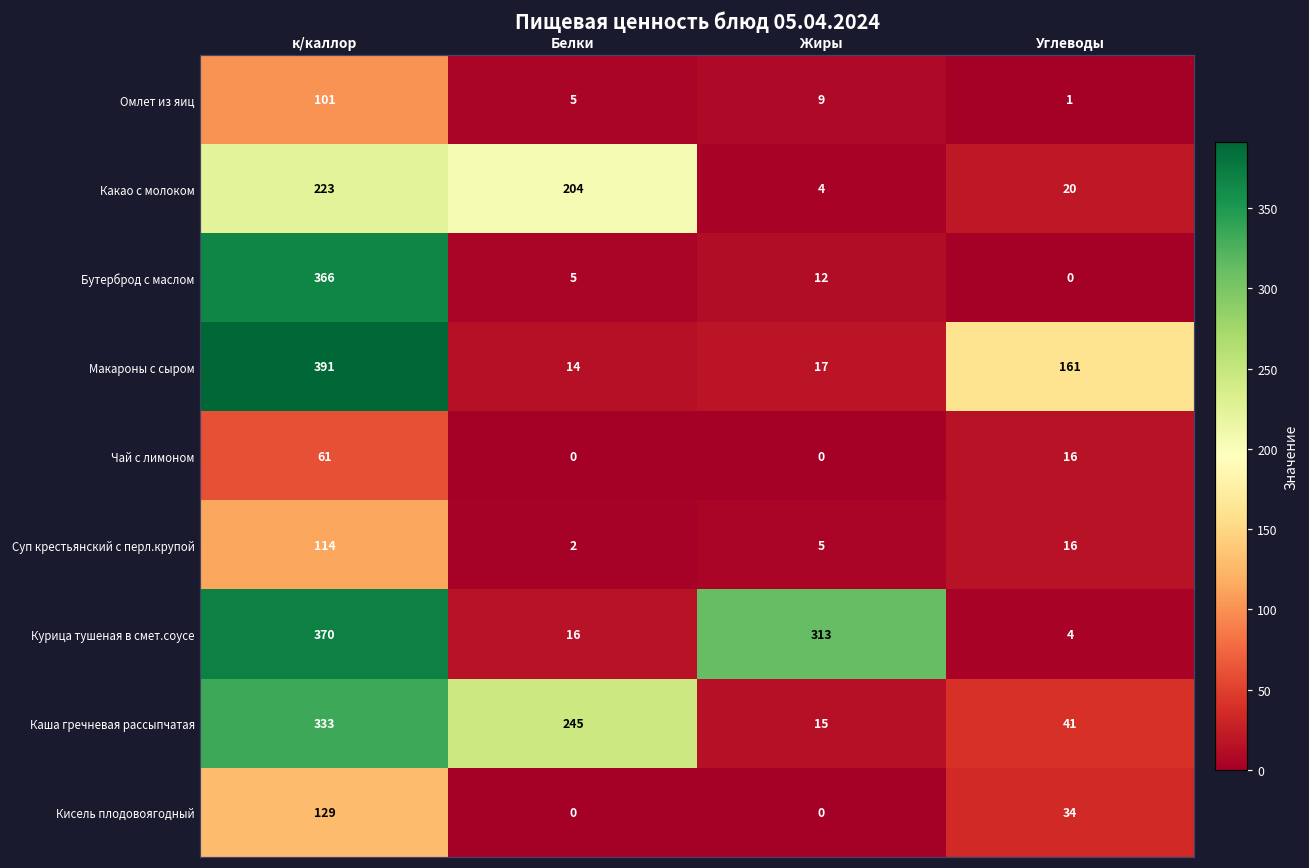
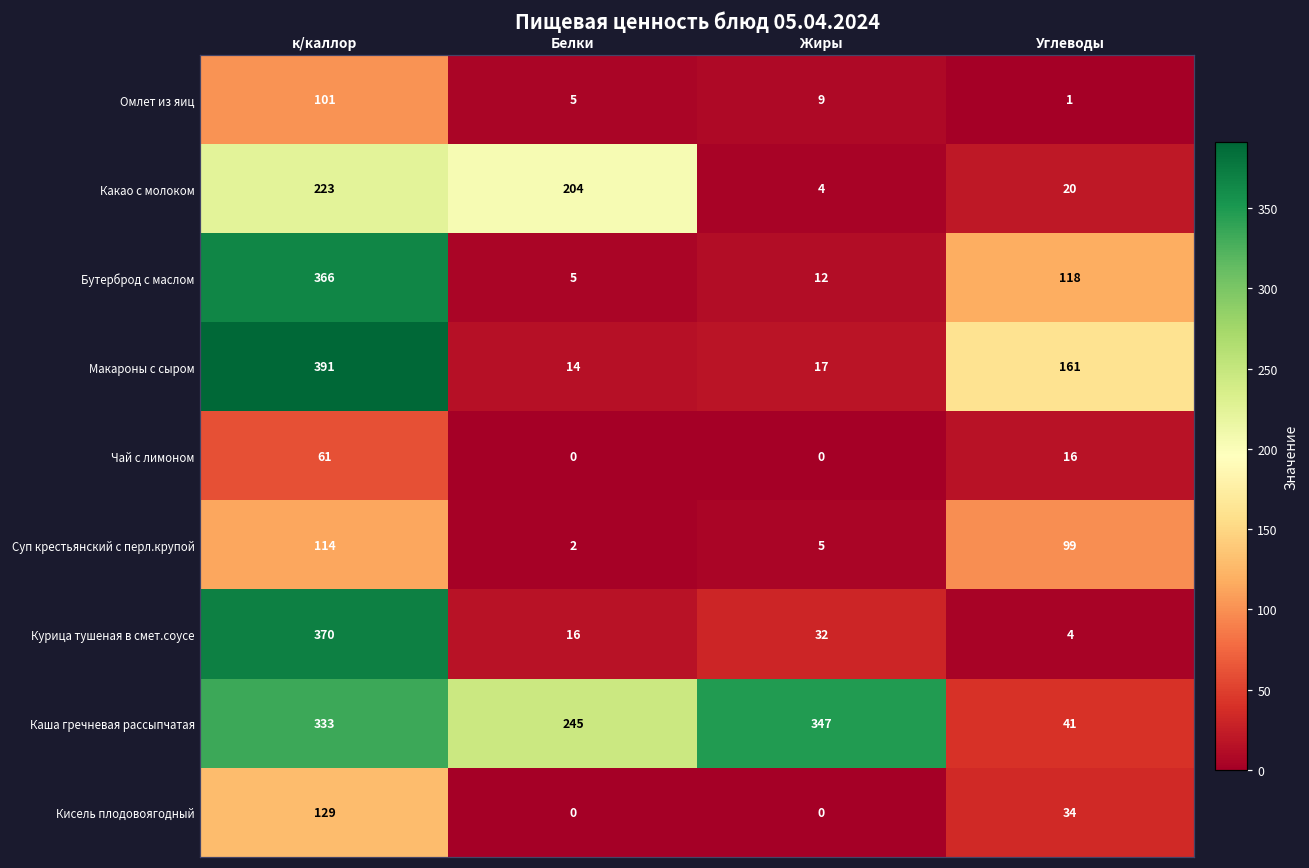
Бутерброд с маслом, Углеводы: 0 -> 118
Суп крестьянский с перл.крупой, Углеводы: 16 -> 99
Курица тушеная в смет.соусе, Жиры: 313 -> 32
Каша гречневая рассыпчатая, Жиры: 15 -> 347
